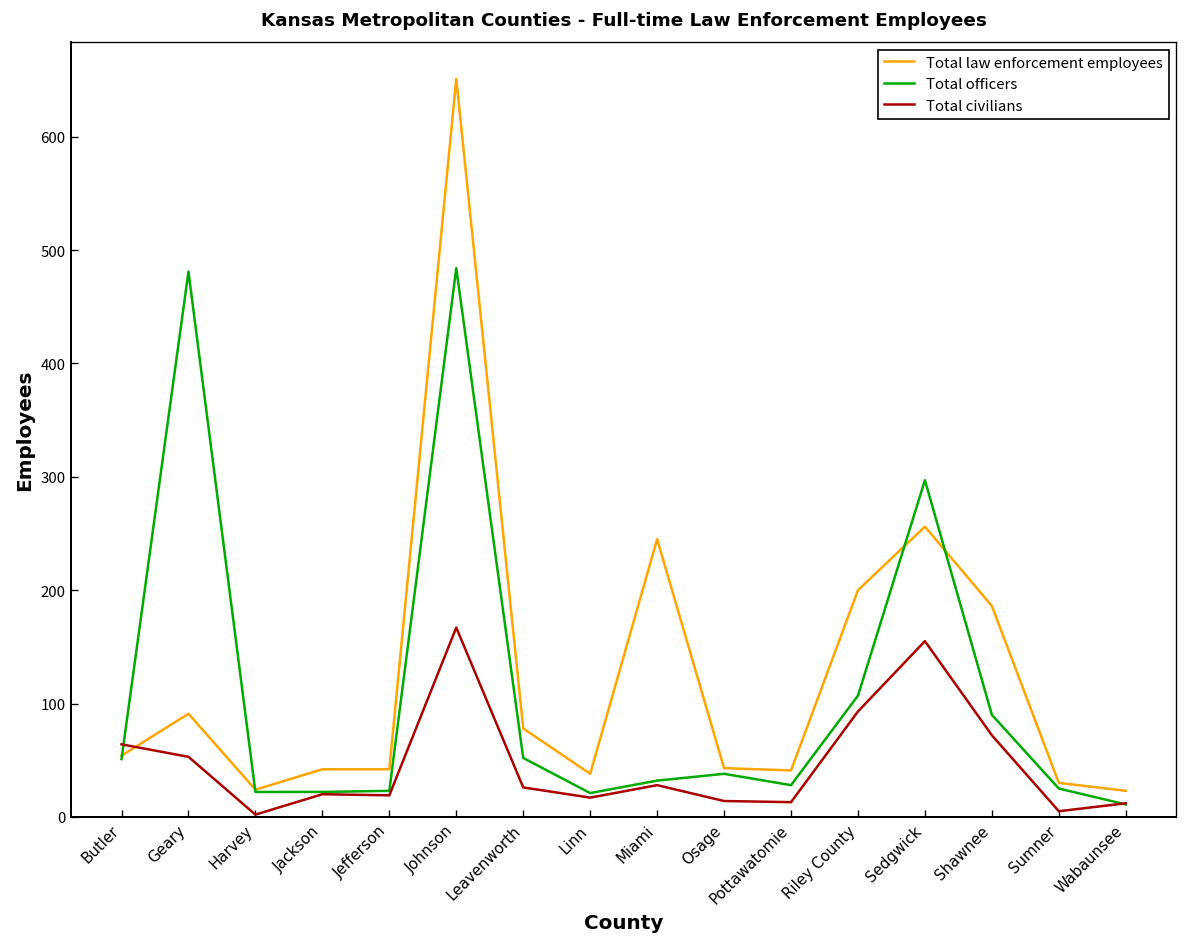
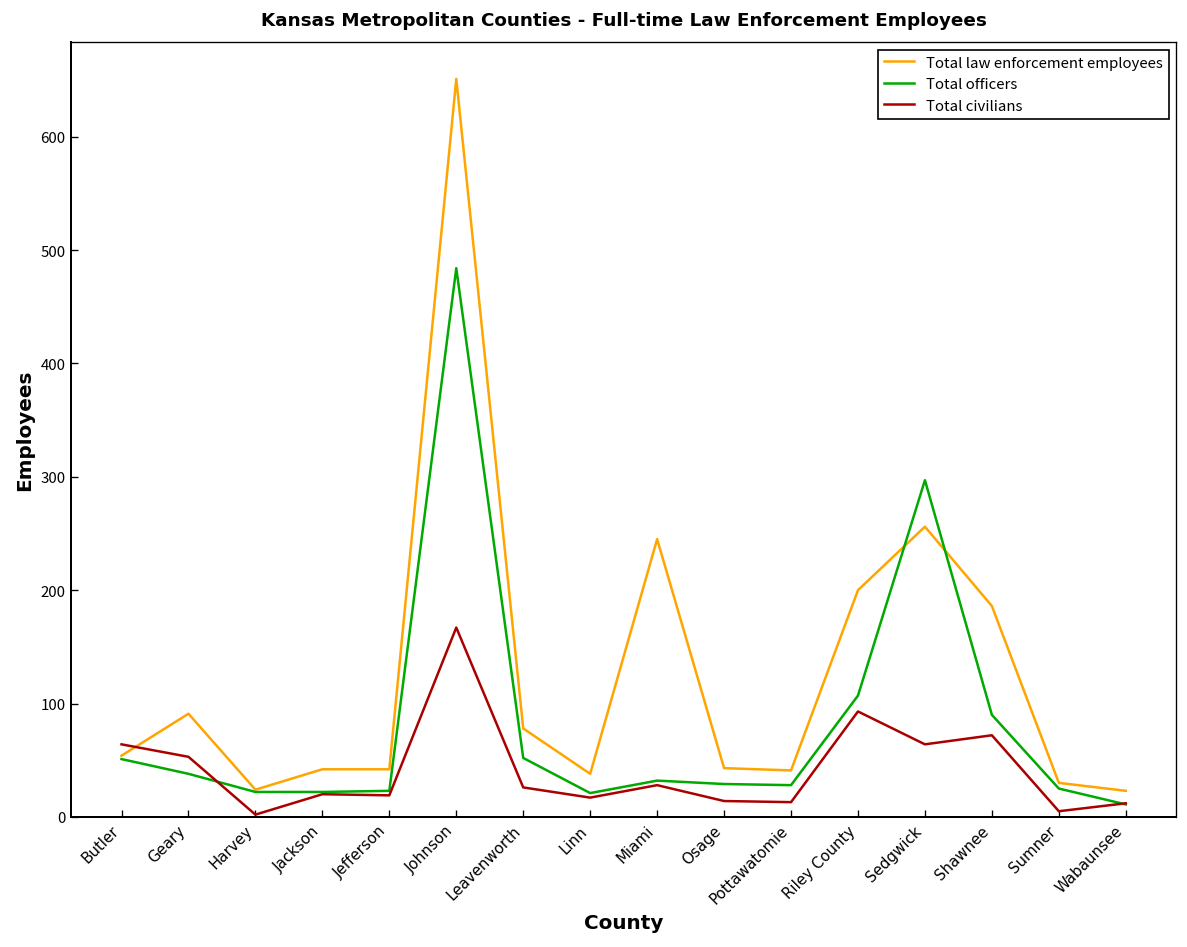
Total officers, Geary: 480 -> 40
Total officers, Osage: 40 -> 30
Total civilians, Sedgwick: 160 -> 60
